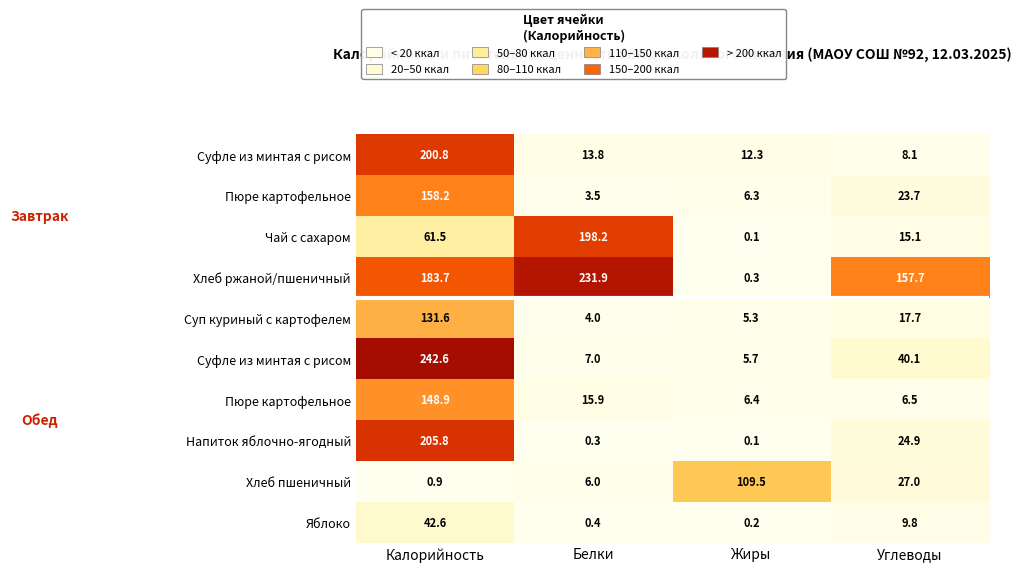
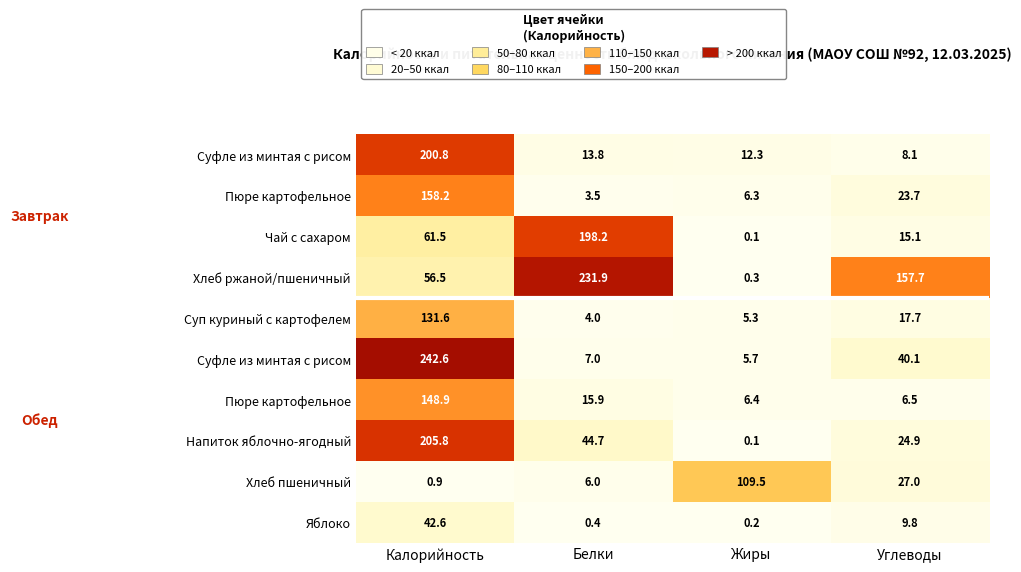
Хлеб ржаной/пшеничный, Калорийность: 183.7 -> 56.5
Напиток яблочно-ягодный, Белки: 0.3 -> 44.7
